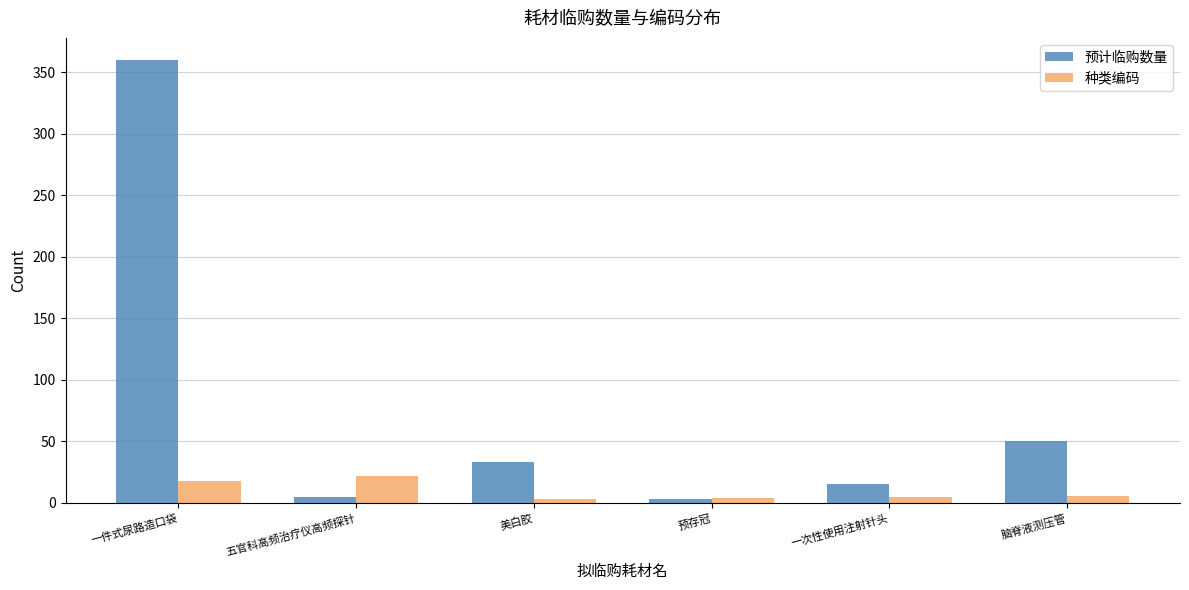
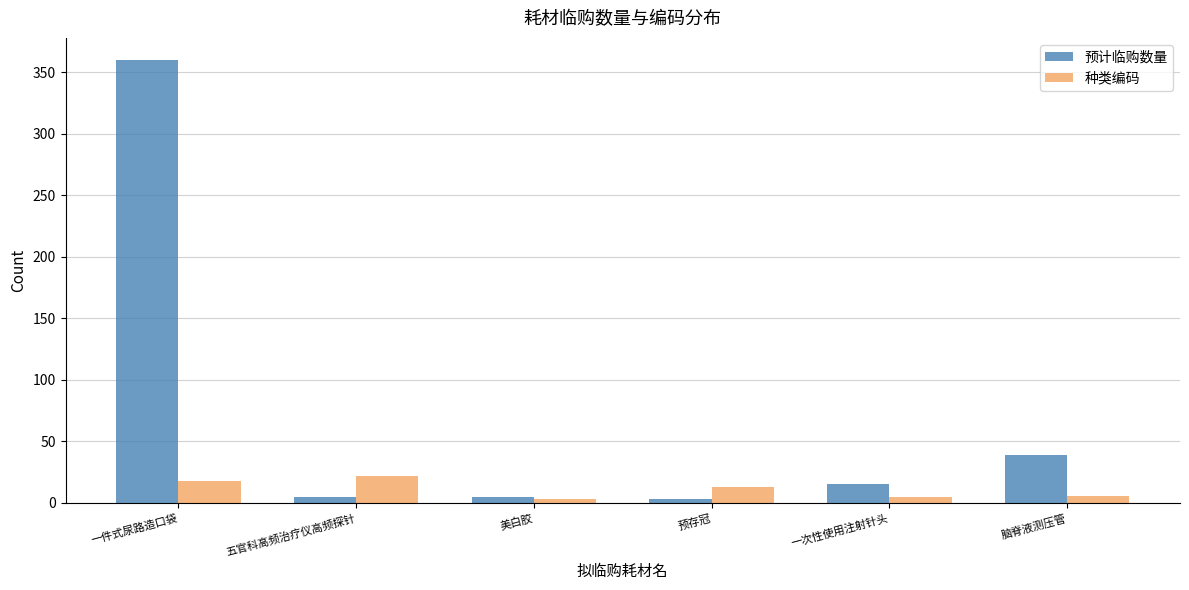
预计临购数量, 美白胶: 33 -> 5
种类编码, 预存冠: 4 -> 13
预计临购数量, 脑脊液测压管: 50 -> 39
